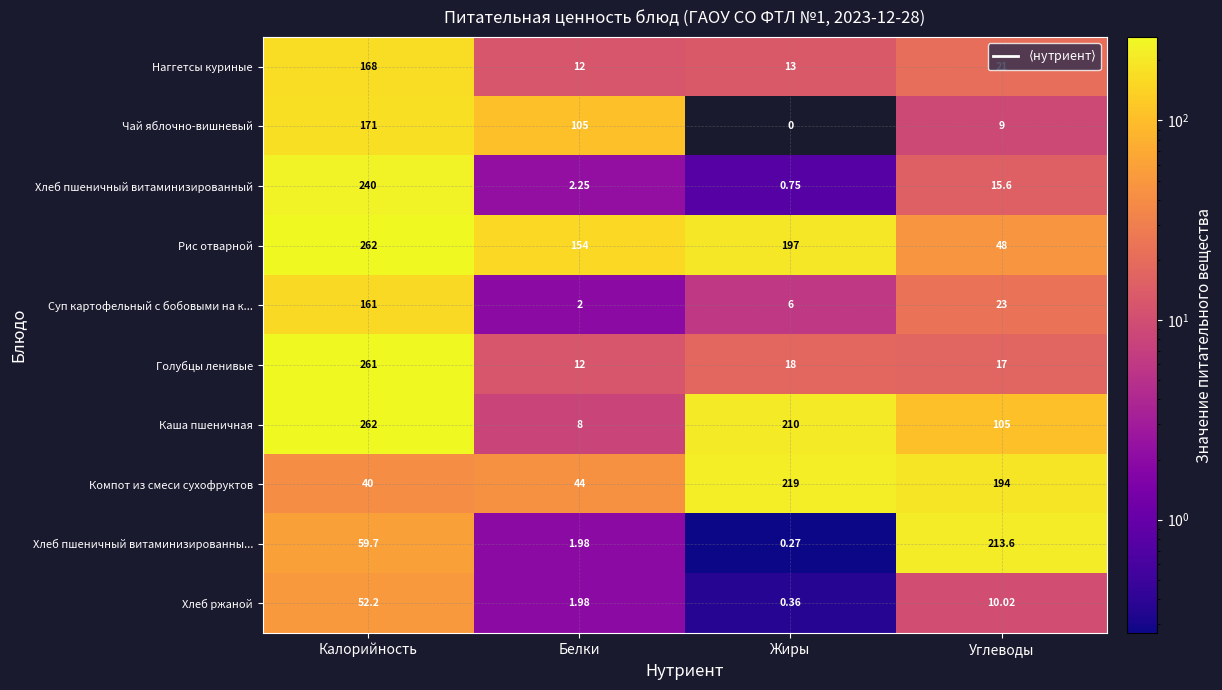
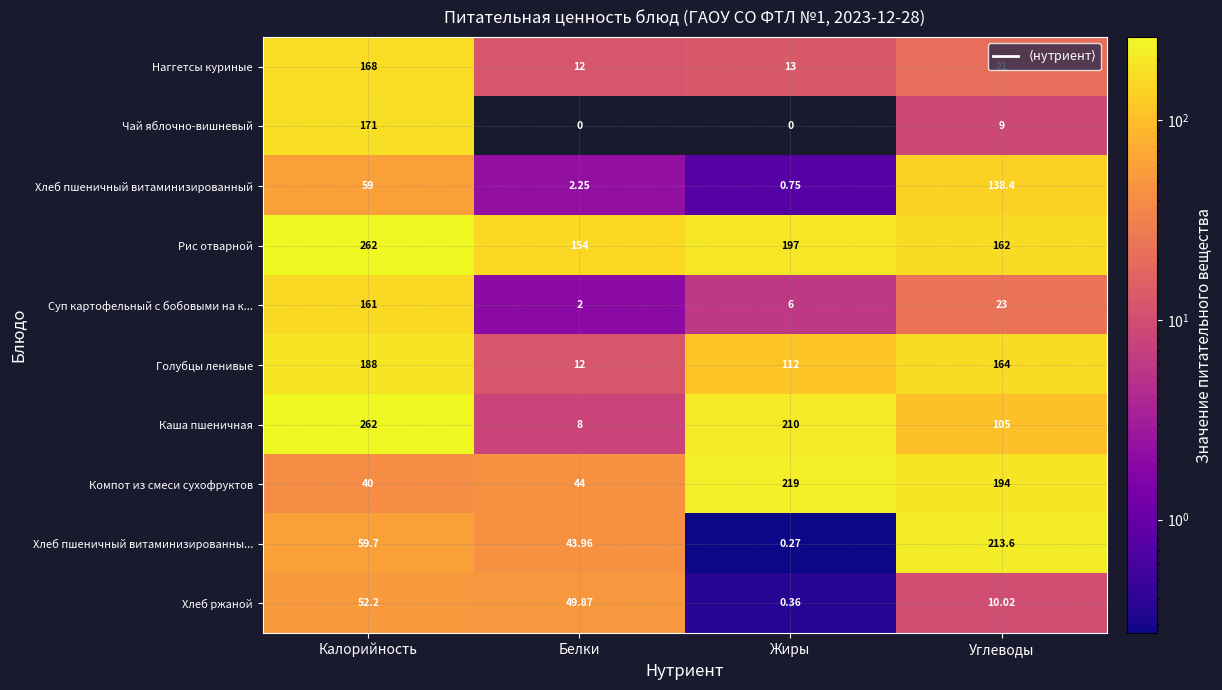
Чай яблочно-вишневый, Белки: 105 -> 0
Хлеб пшеничный витаминизированный, Калорийность: 240 -> 59
Хлеб пшеничный витаминизированный, Углеводы: 15.6 -> 138.4
Рис отварной, Углеводы: 48 -> 162
Голубцы ленивые, Калорийность: 261 -> 188
Голубцы ленивые, Жиры: 18 -> 112
Голубцы ленивые, Углеводы: 17 -> 164
Хлеб пшеничный витаминизированны..., Белки: 1.98 -> 43.96
Хлеб ржаной, Белки: 1.98 -> 49.87
